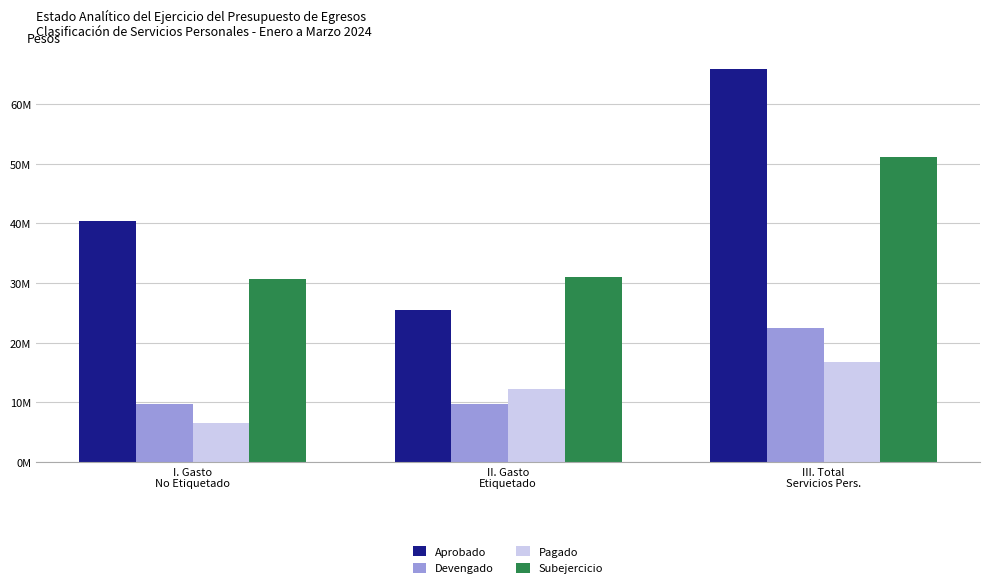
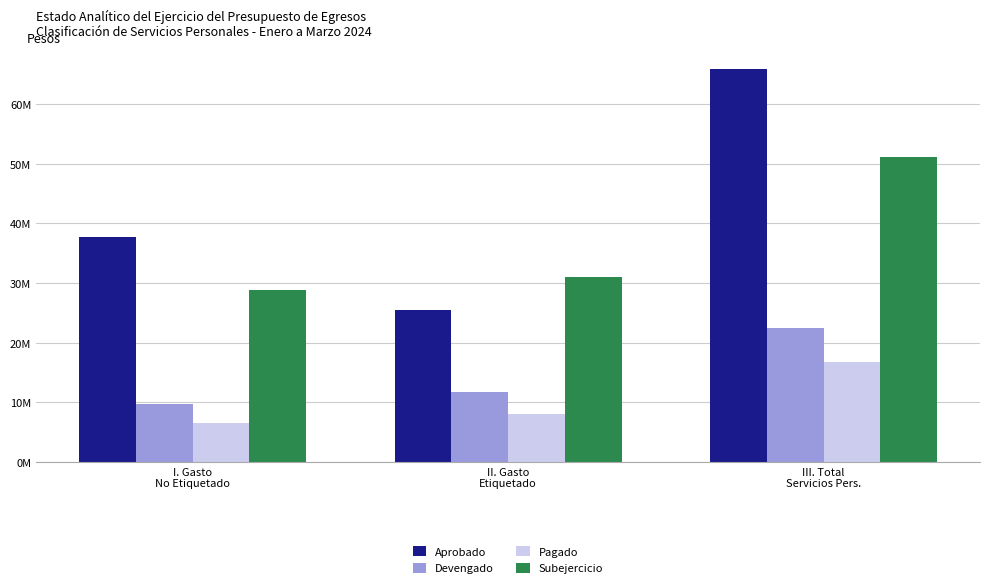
Aprobado, I. Gasto No Etiquetado: 40000000 -> 38000000
Subejercicio, I. Gasto No Etiquetado: 31000000 -> 29000000
Devengado, II. Gasto Etiquetado: 10000000 -> 12000000
Pagado, II. Gasto Etiquetado: 12000000 -> 8000000
